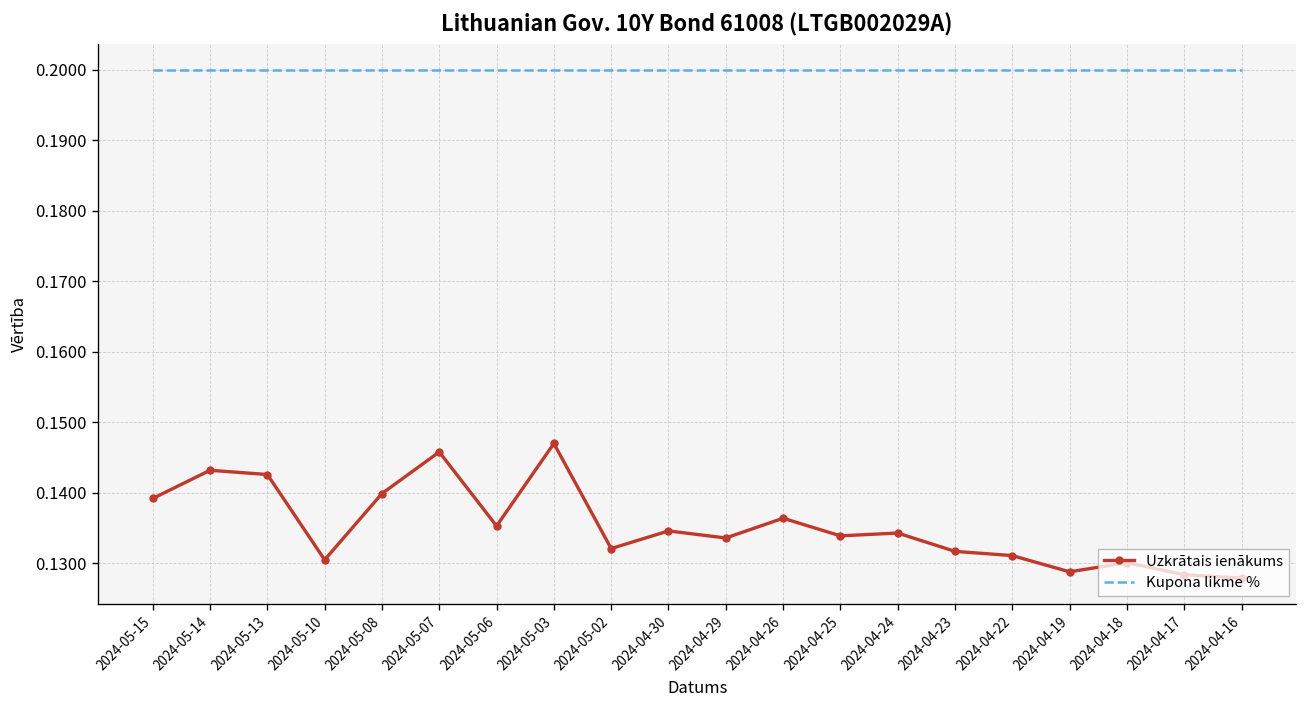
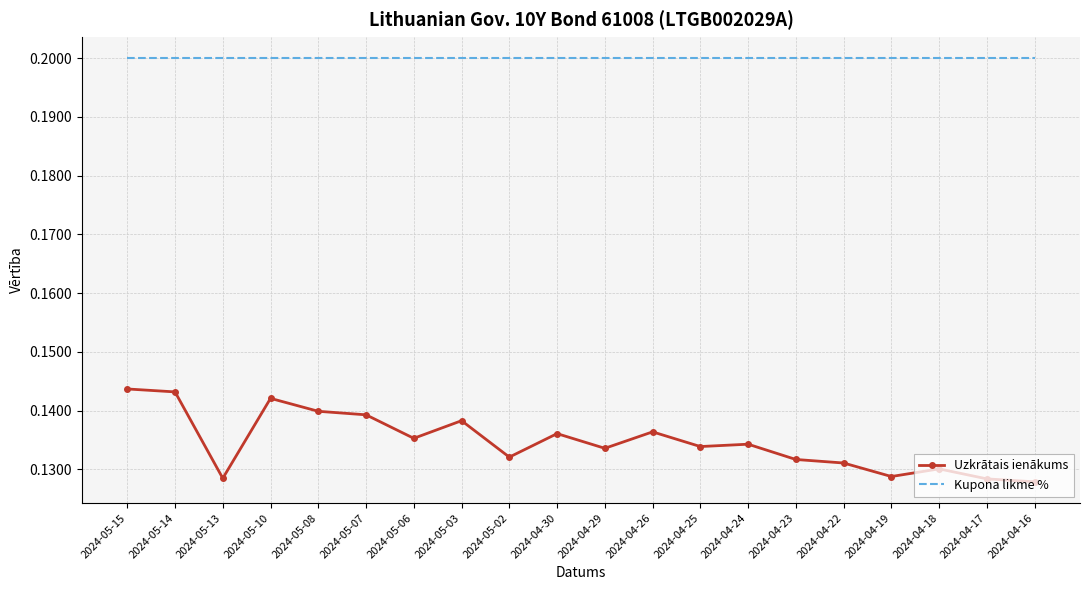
Uzkrātais ienākums, 2024-05-15: 0.139 -> 0.144
Uzkrātais ienākums, 2024-05-13: 0.143 -> 0.129
Uzkrātais ienākums, 2024-05-10: 0.131 -> 0.142
Uzkrātais ienākums, 2024-05-07: 0.146 -> 0.139
Uzkrātais ienākums, 2024-05-03: 0.147 -> 0.138
Uzkrātais ienākums, 2024-04-30: 0.135 -> 0.136
